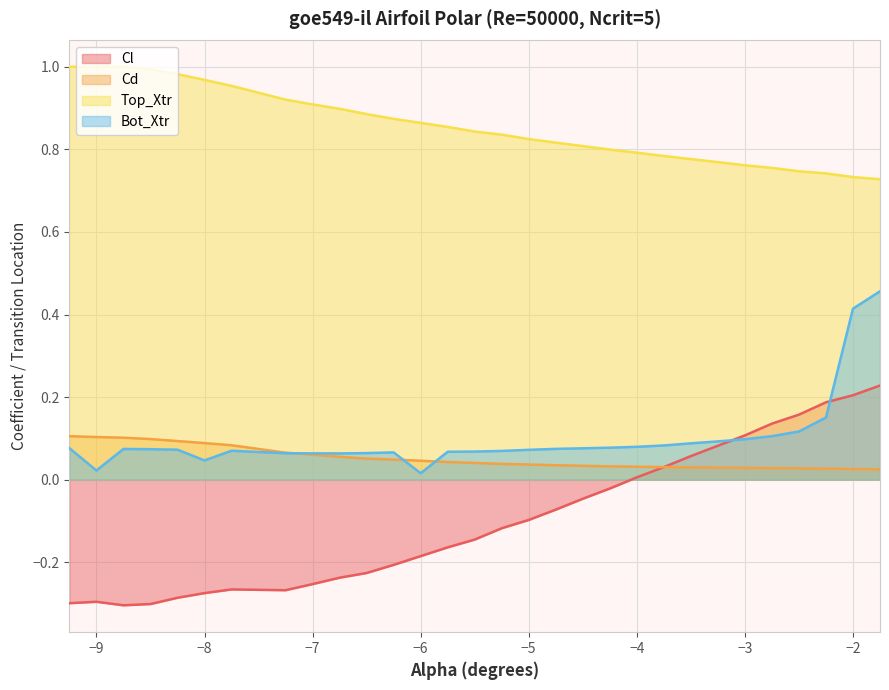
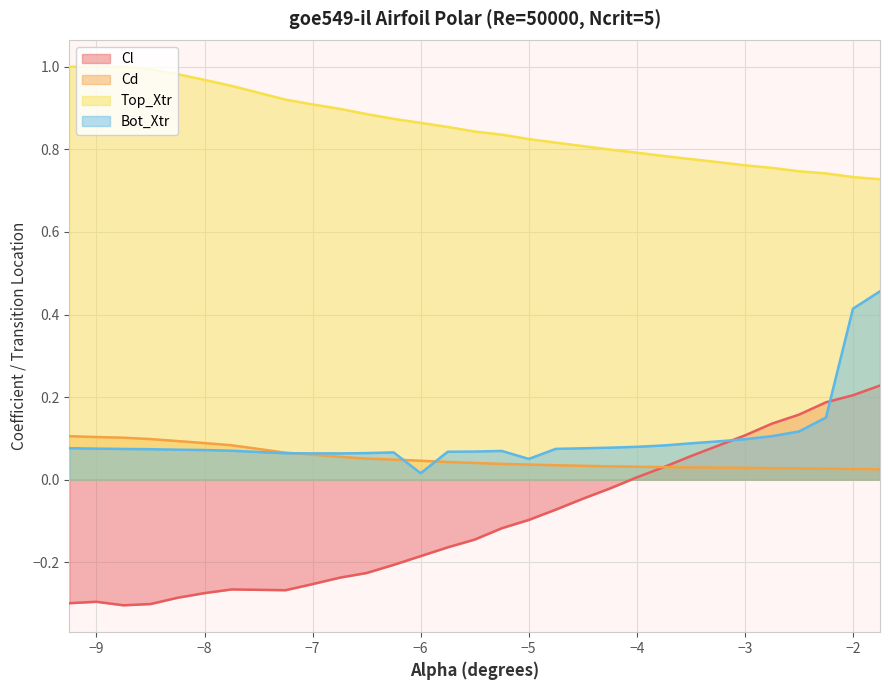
Bot_Xtr, −9: 0.02 -> 0.08
Bot_Xtr, −8: 0.05 -> 0.07
Bot_Xtr, −5: 0.07 -> 0.05
